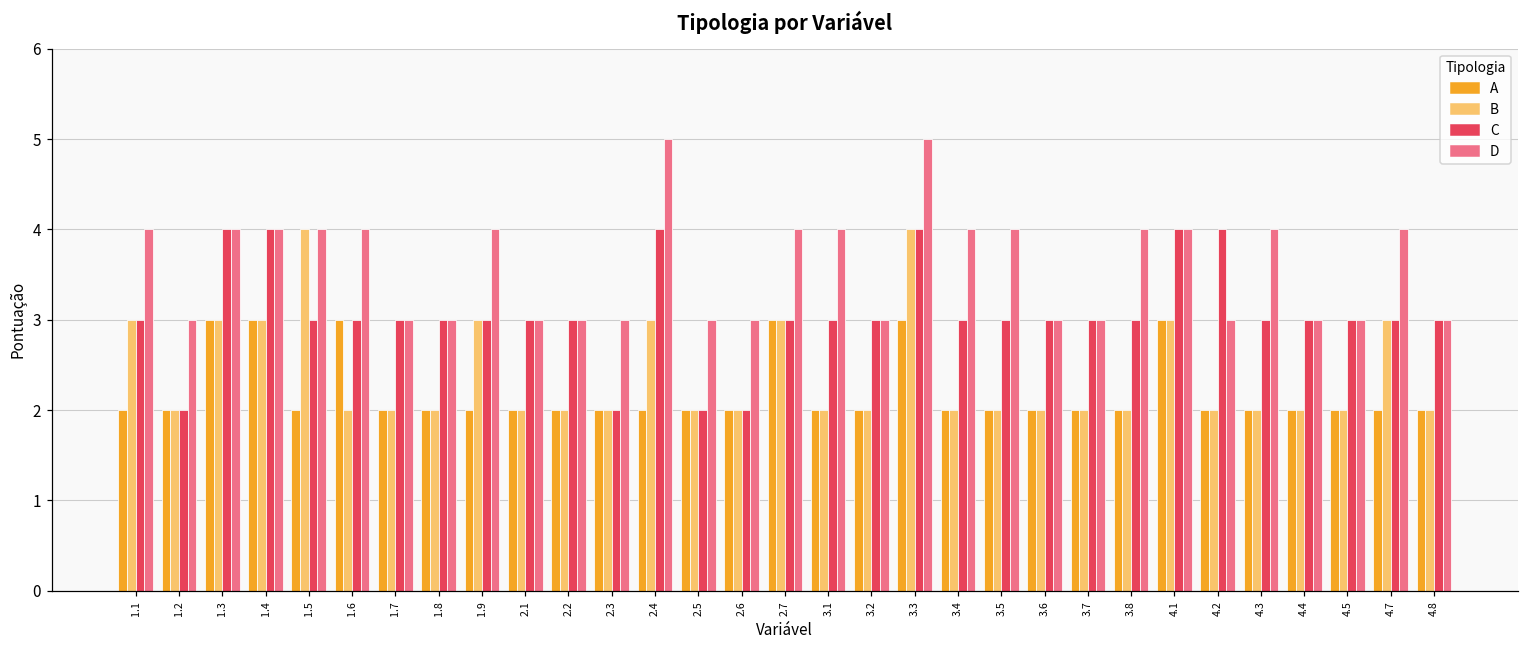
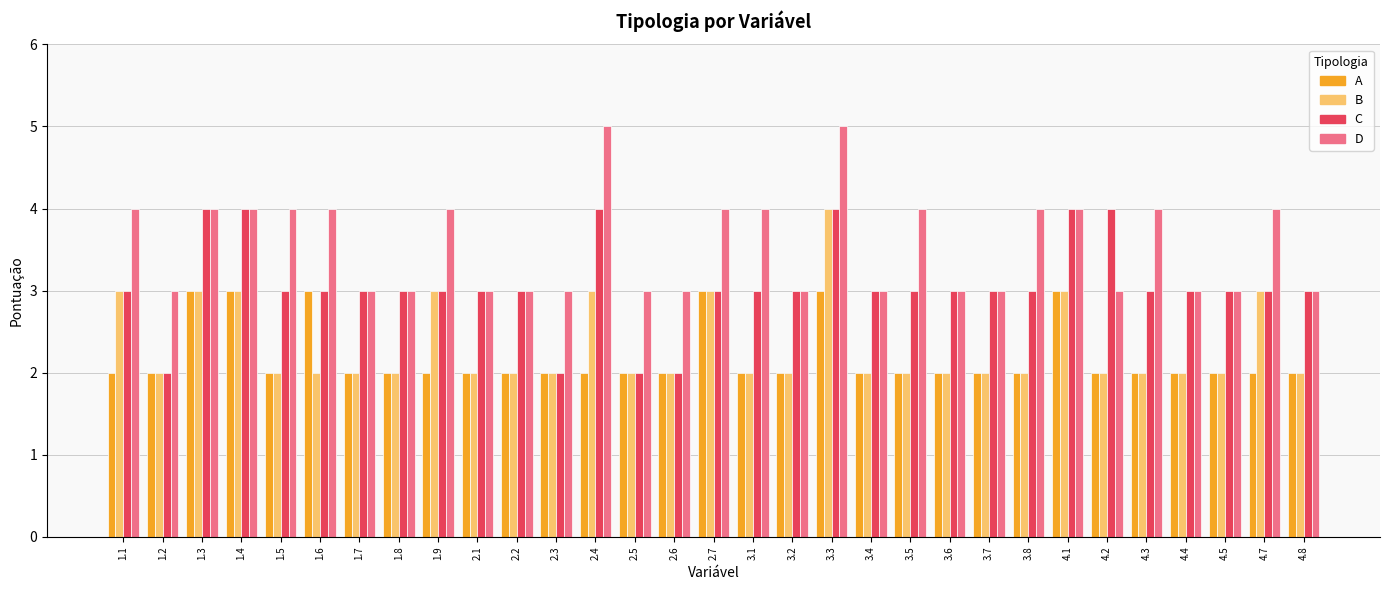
B, 1.5: 4 -> 2
D, 3.4: 4 -> 3
